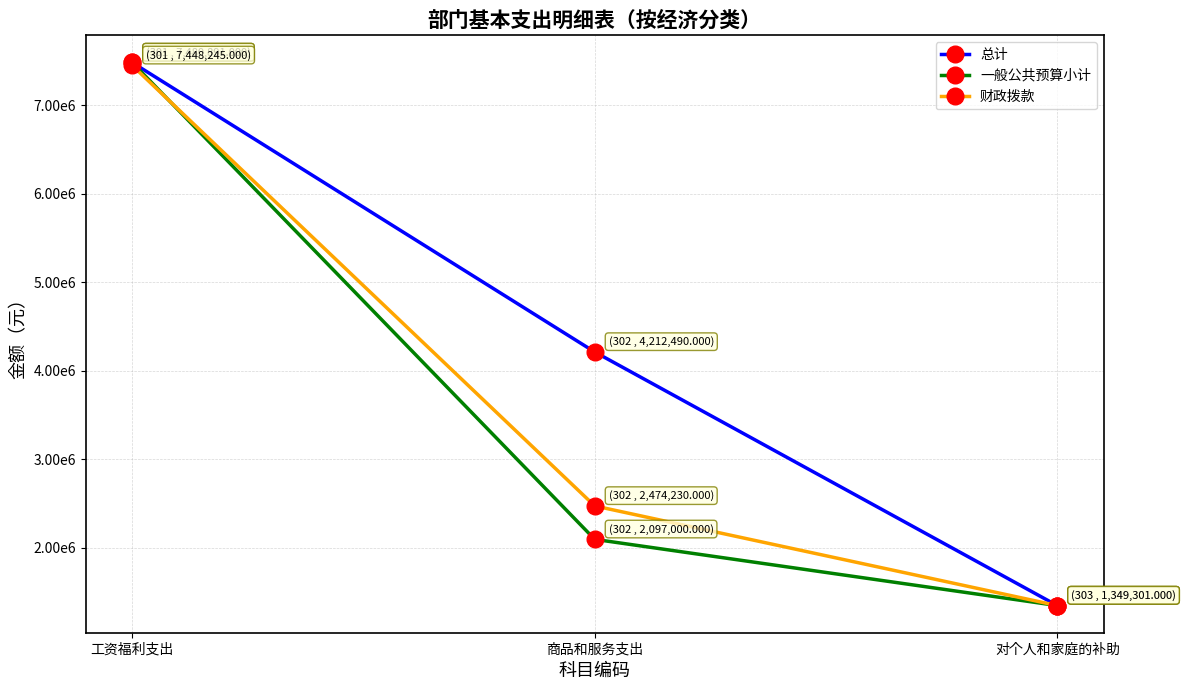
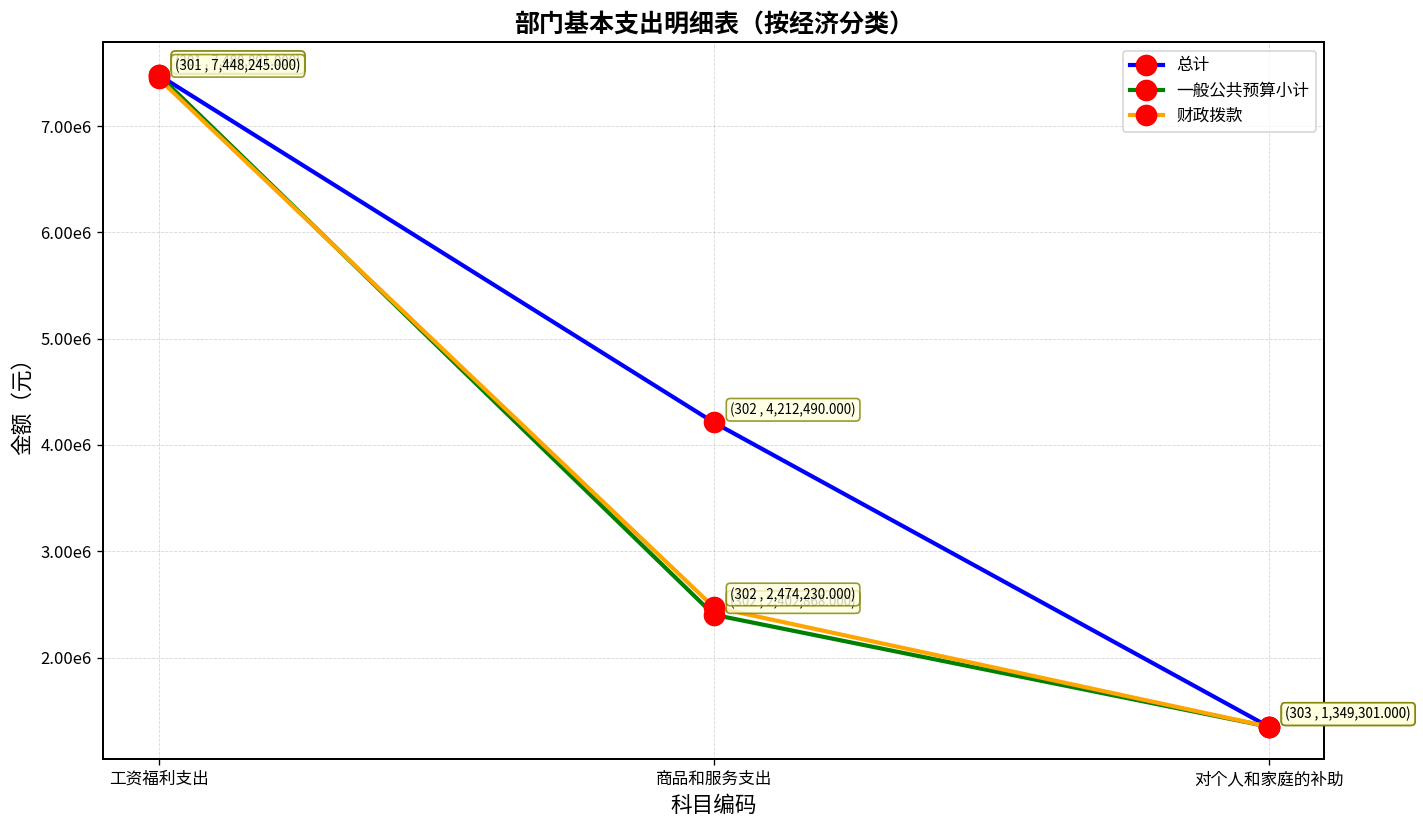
一般公共预算小计, 商品和服务支出: 2,097,000.000 -> 2,402,868.000
